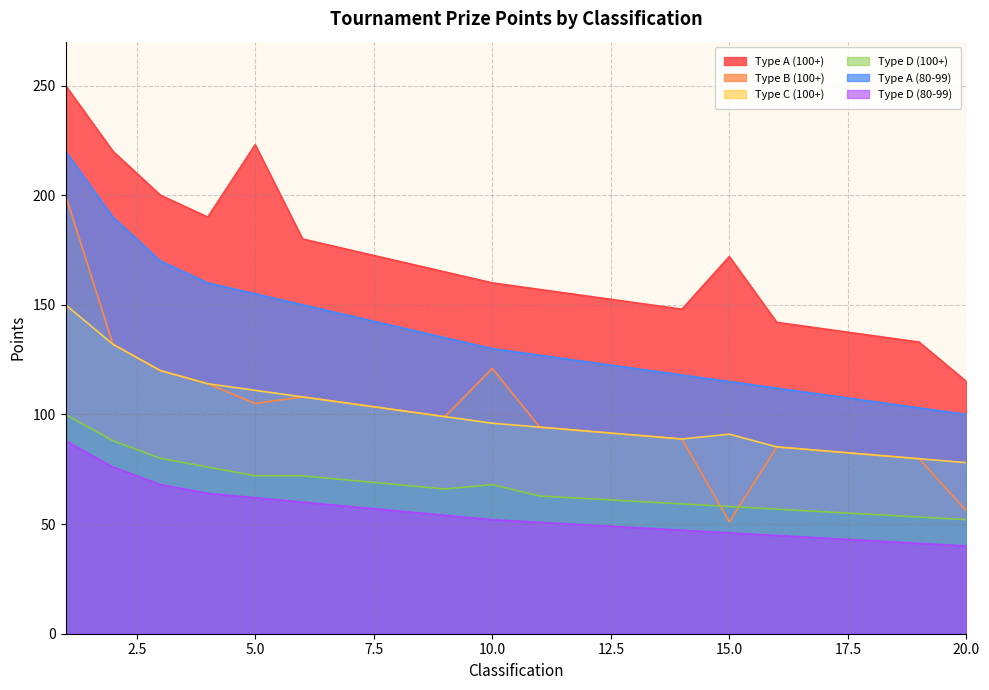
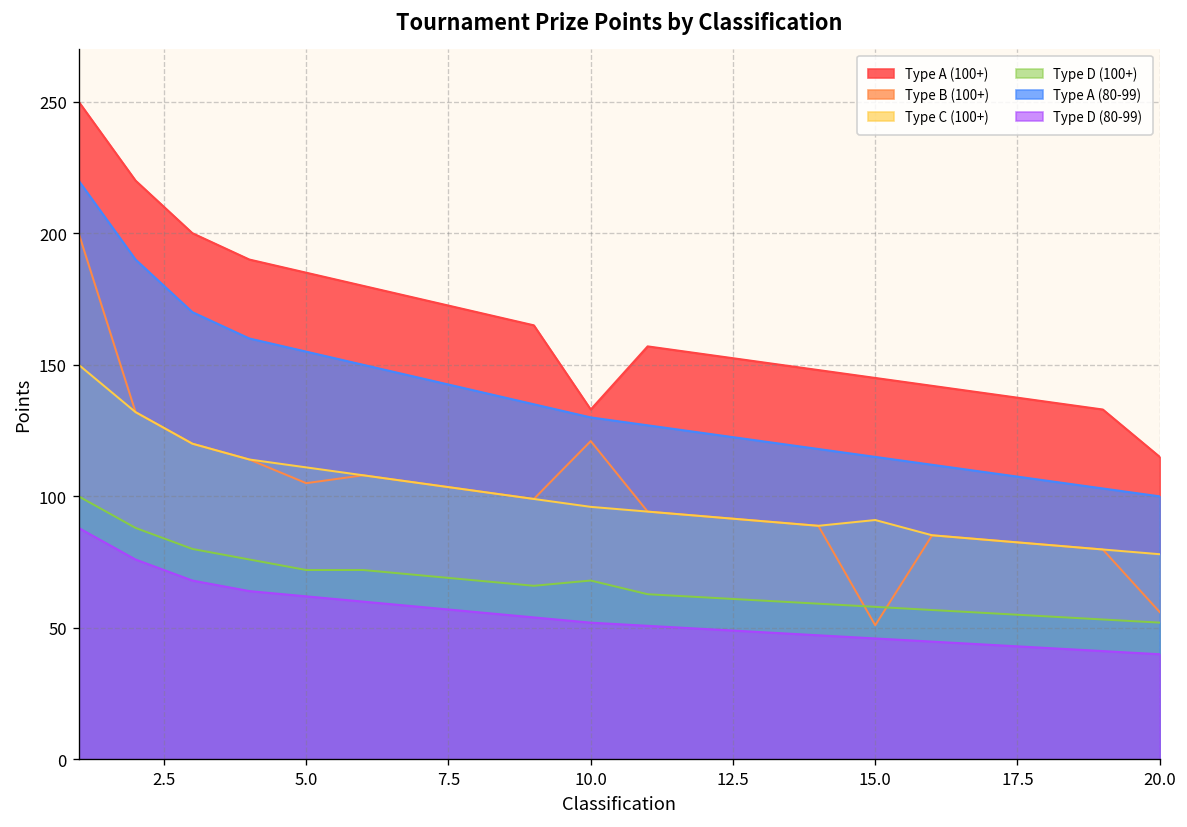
Type A (100+), 5.0: 223 -> 185
Type A (100+), 10.0: 160 -> 133
Type A (100+), 15.0: 172 -> 145
